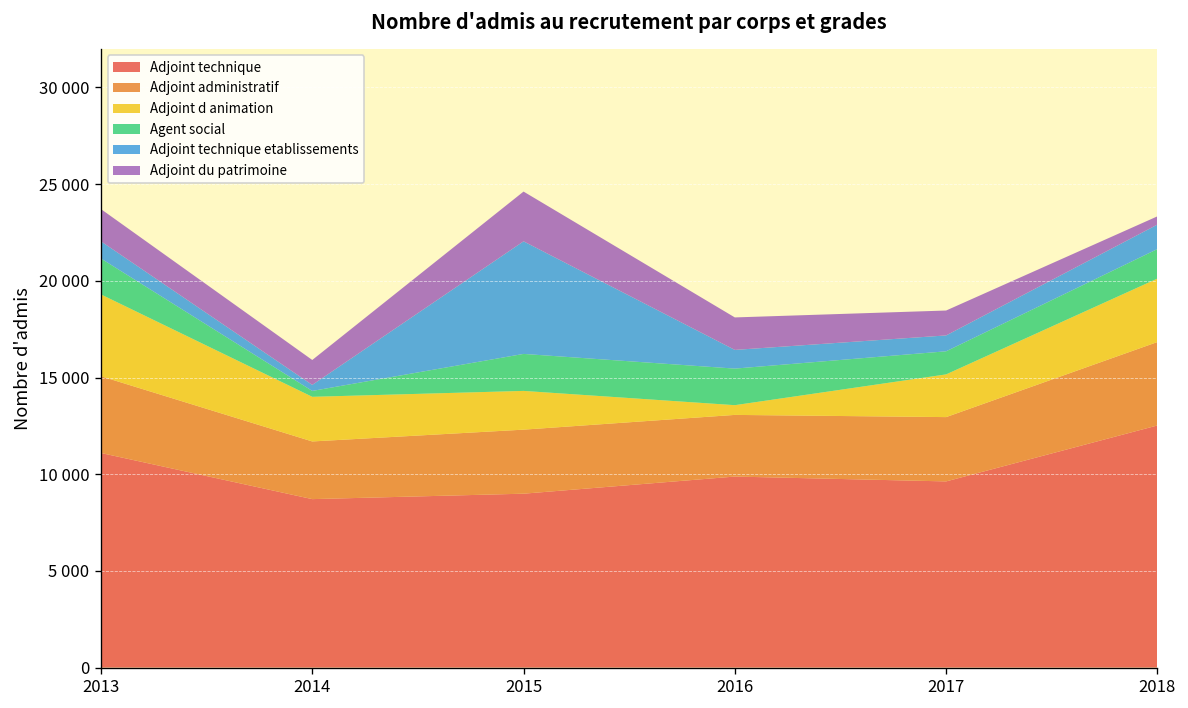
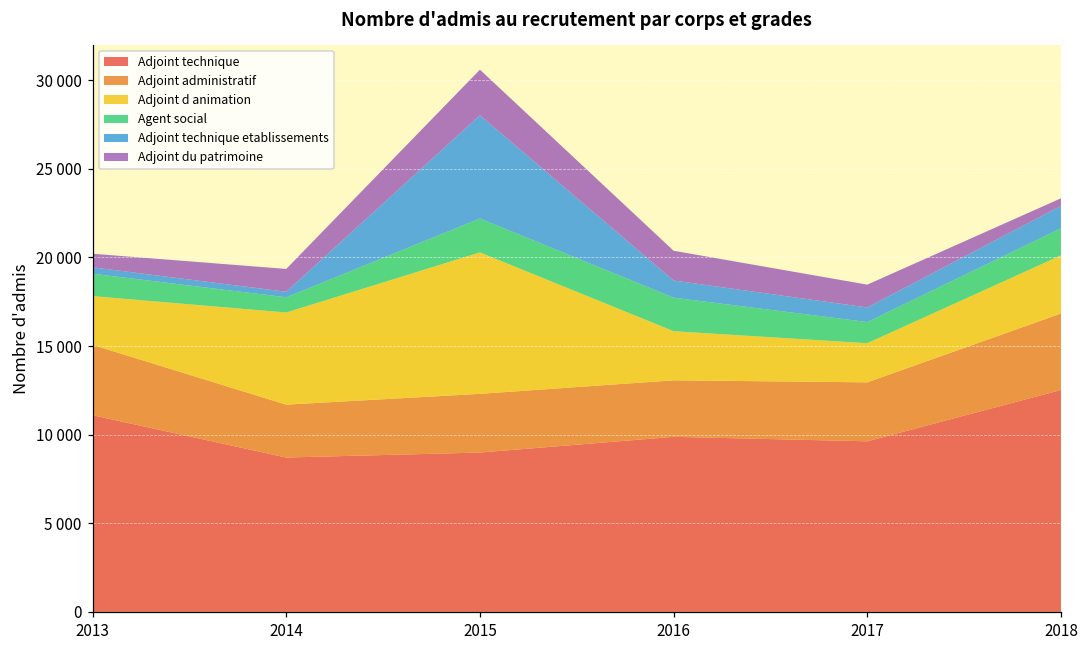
Adjoint d animation, 2013: 4200 -> 2800
Agent social, 2013: 1900 -> 1300
Adjoint technique etablissements, 2013: 900 -> 400
Adjoint du patrimoine, 2013: 1700 -> 800
Adjoint d animation, 2014: 2300 -> 5200
Agent social, 2014: 300 -> 900
Adjoint d animation, 2015: 2000 -> 8000
Adjoint d animation, 2016: 500 -> 2800
